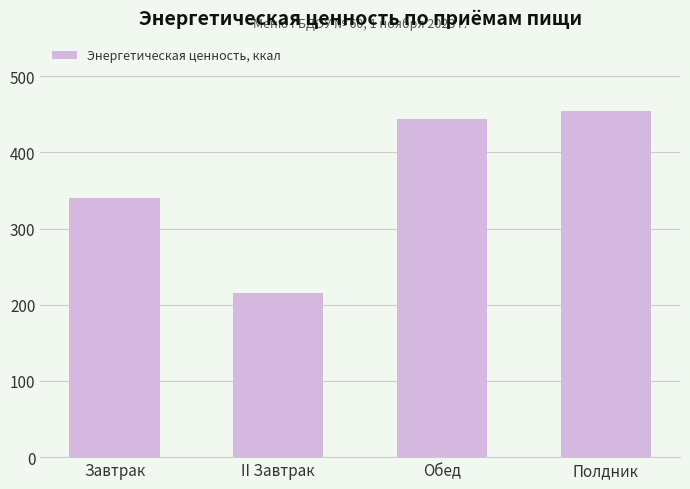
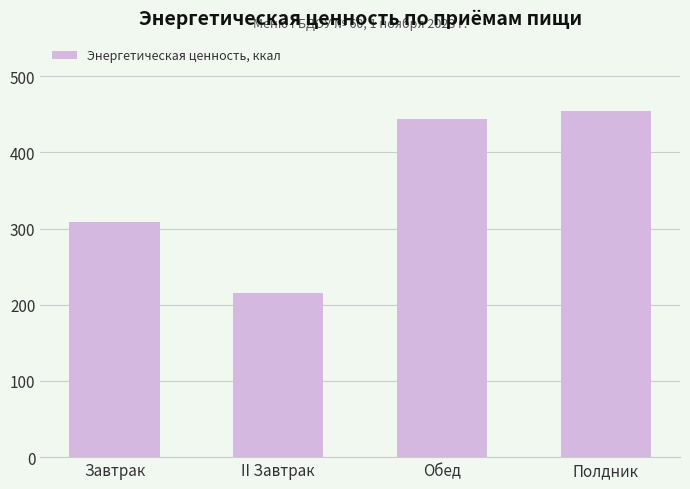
Завтрак: 340 -> 310
